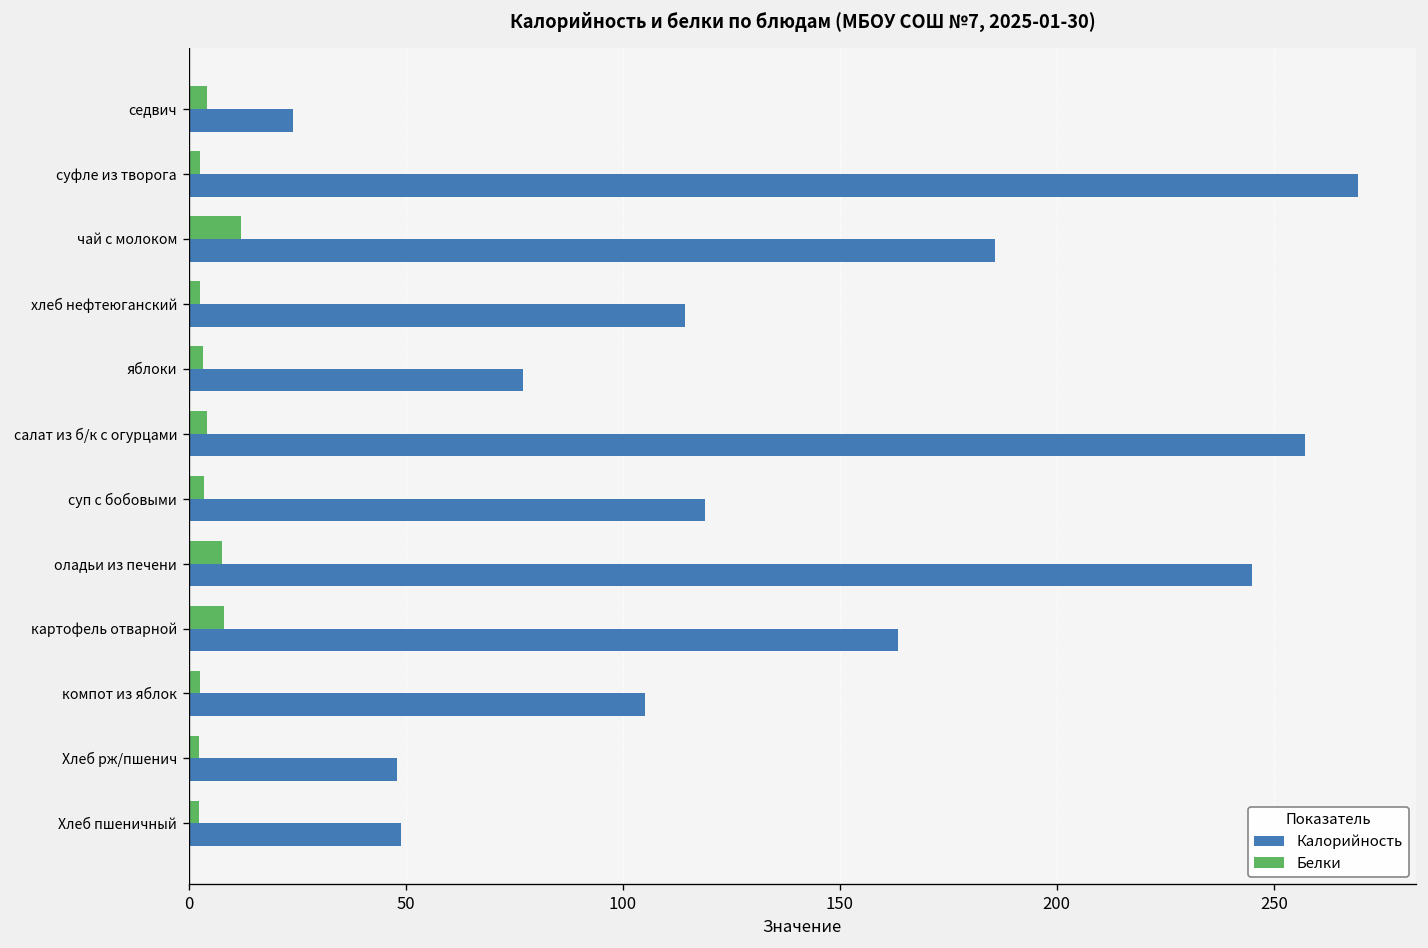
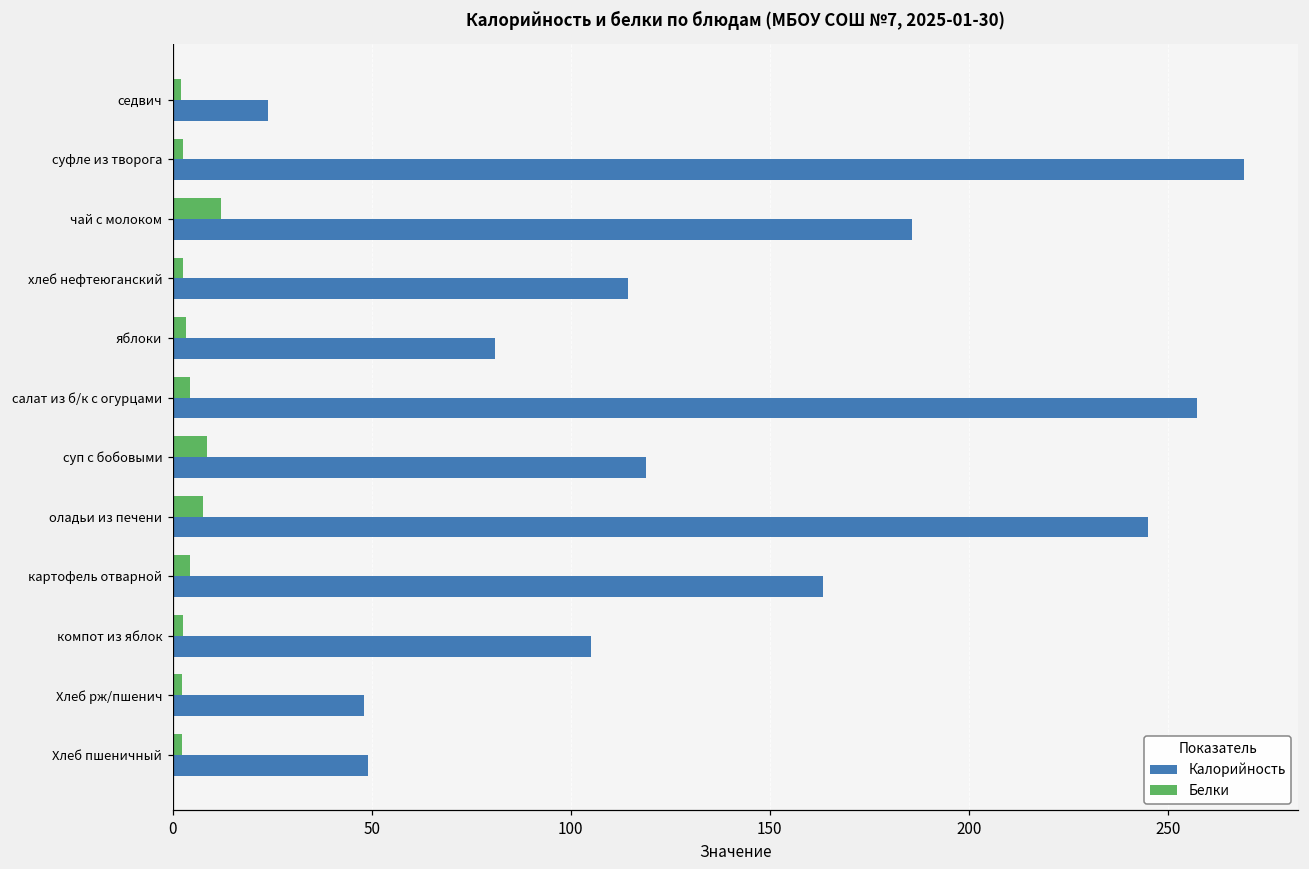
Белки, седвич: 4 -> 2
Калорийность, яблоки: 77 -> 81
Белки, суп с бобовыми: 4 -> 9
Белки, картофель отварной: 8 -> 4
